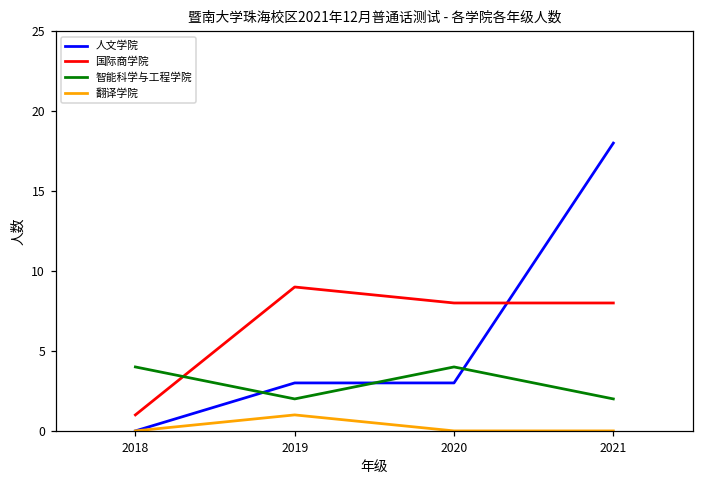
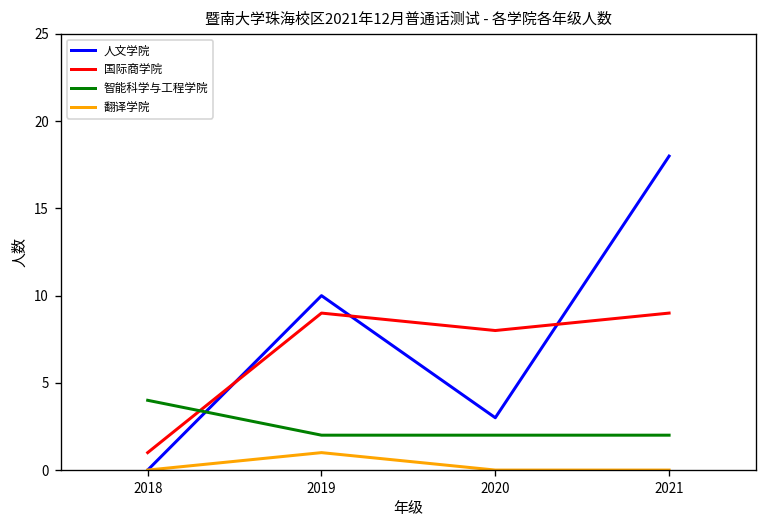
人文学院, 2019: 3 -> 10
智能科学与工程学院, 2020: 4 -> 2
国际商学院, 2021: 8 -> 9
